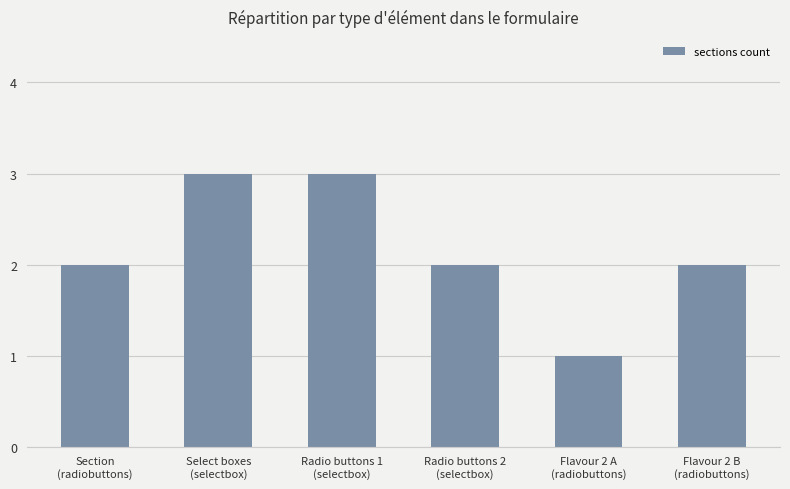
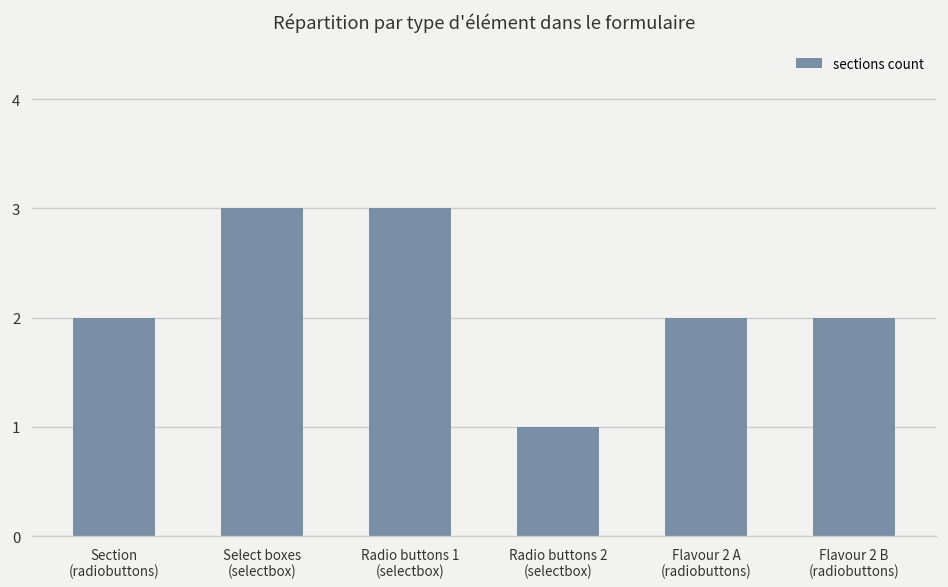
Radio buttons 2 (selectbox): 2 -> 1
Flavour 2 A (radiobuttons): 1 -> 2
